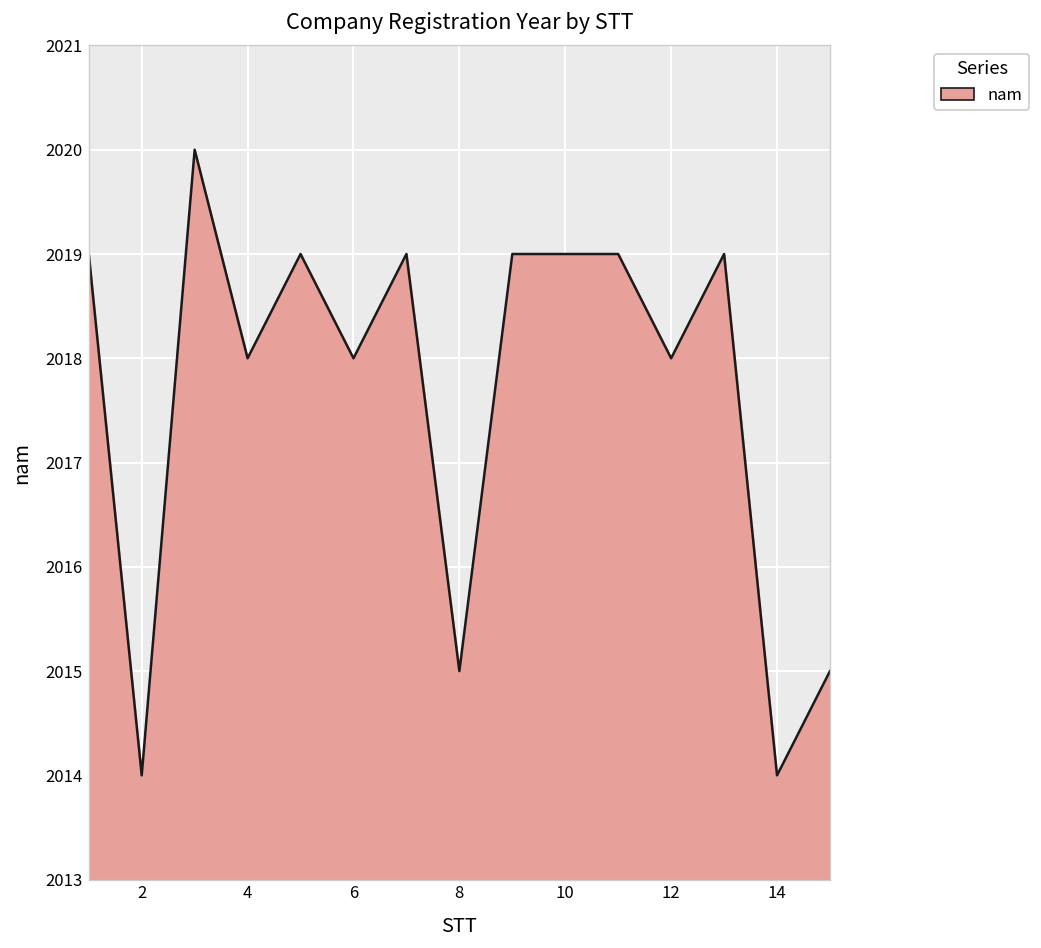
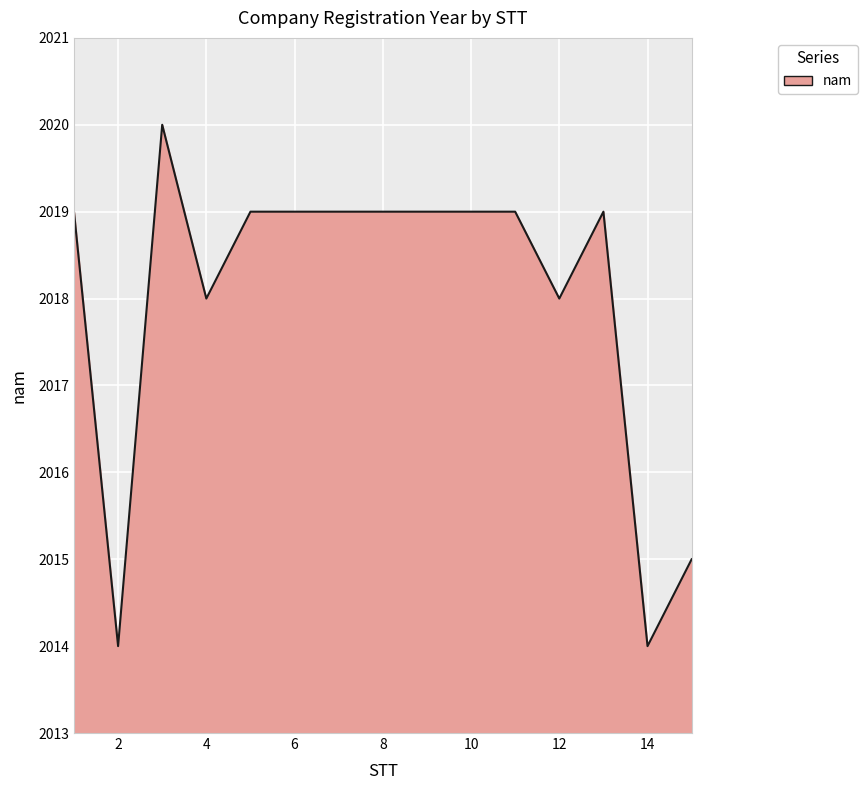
6: 2018 -> 2019
8: 2015 -> 2019
